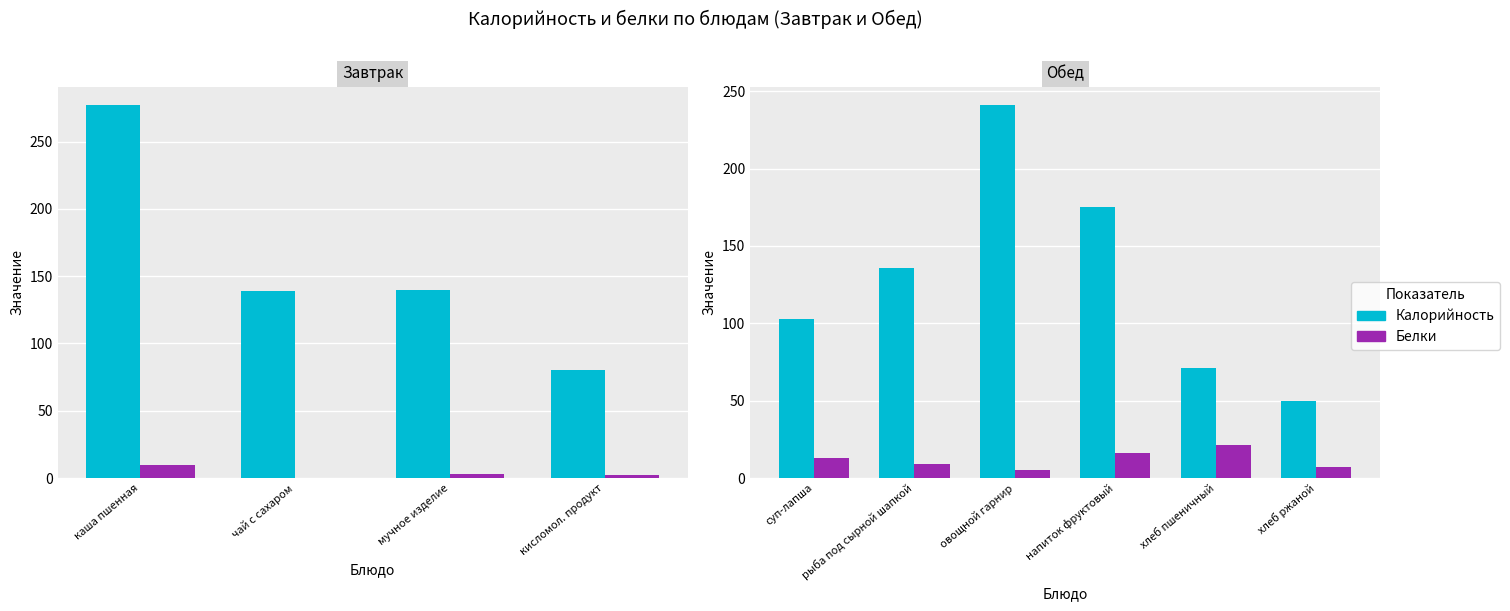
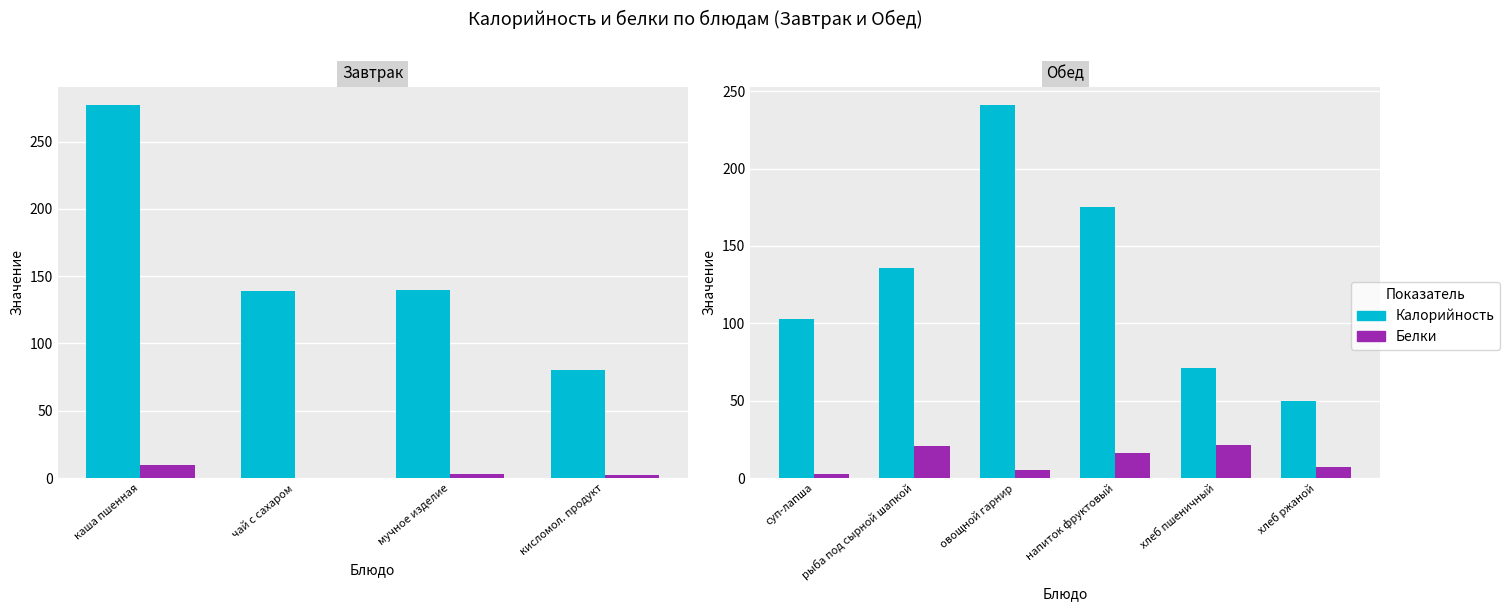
Обед, Белки, суп-лапша: 13 -> 2
Обед, Белки, рыба под сырной шапкой: 9 -> 21
